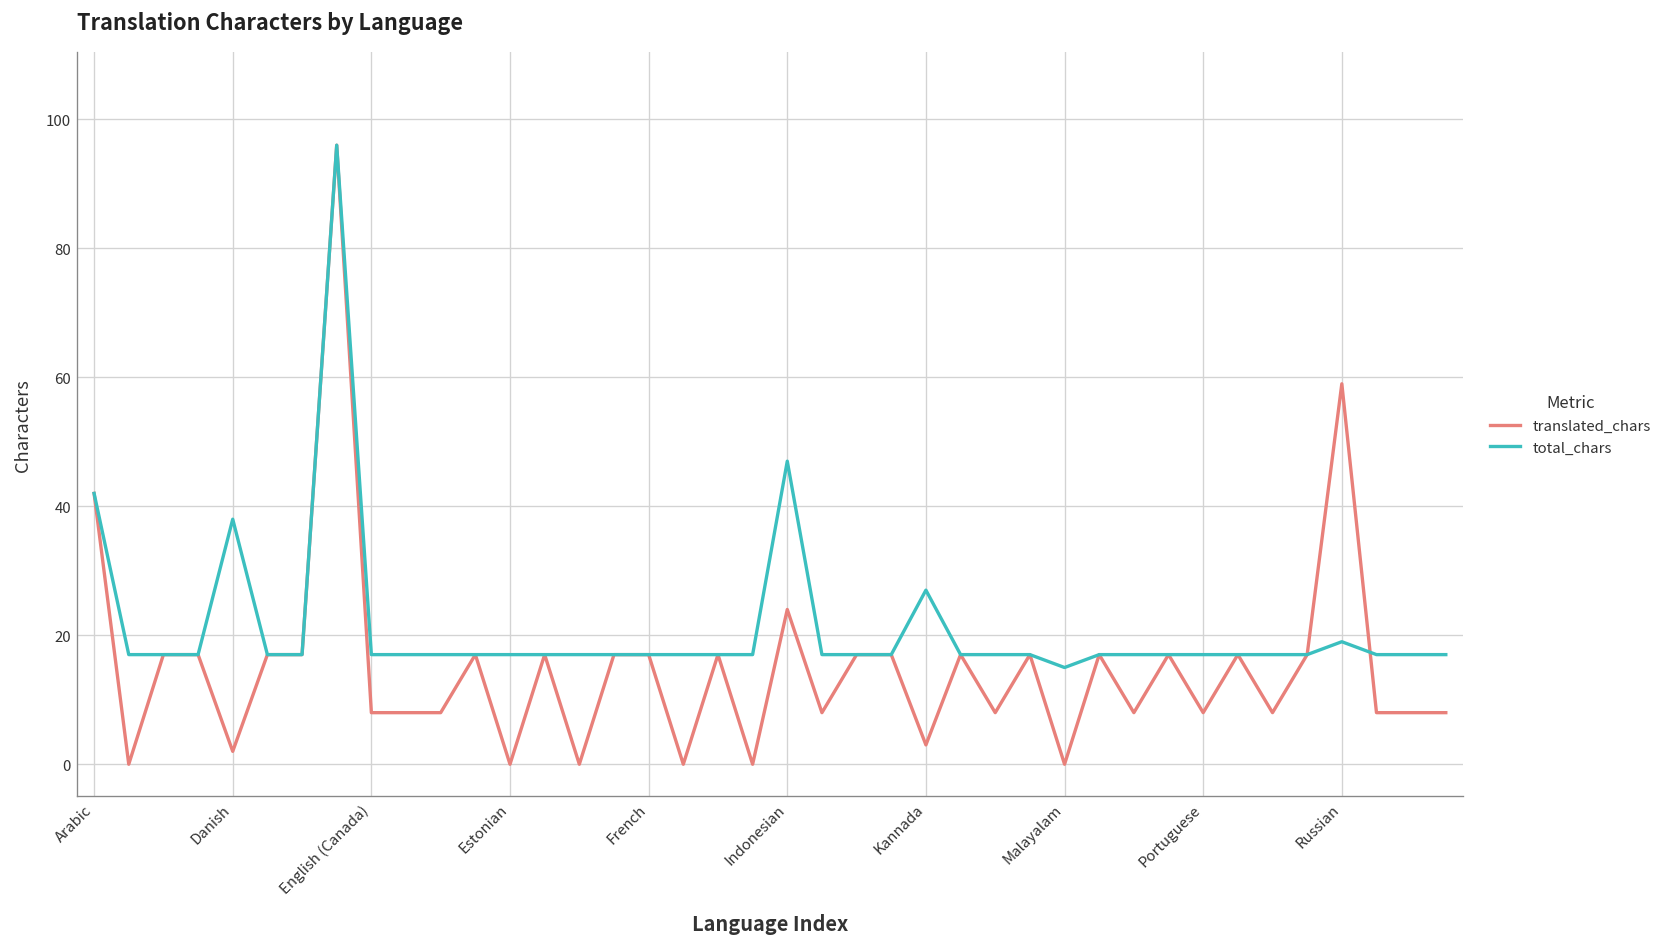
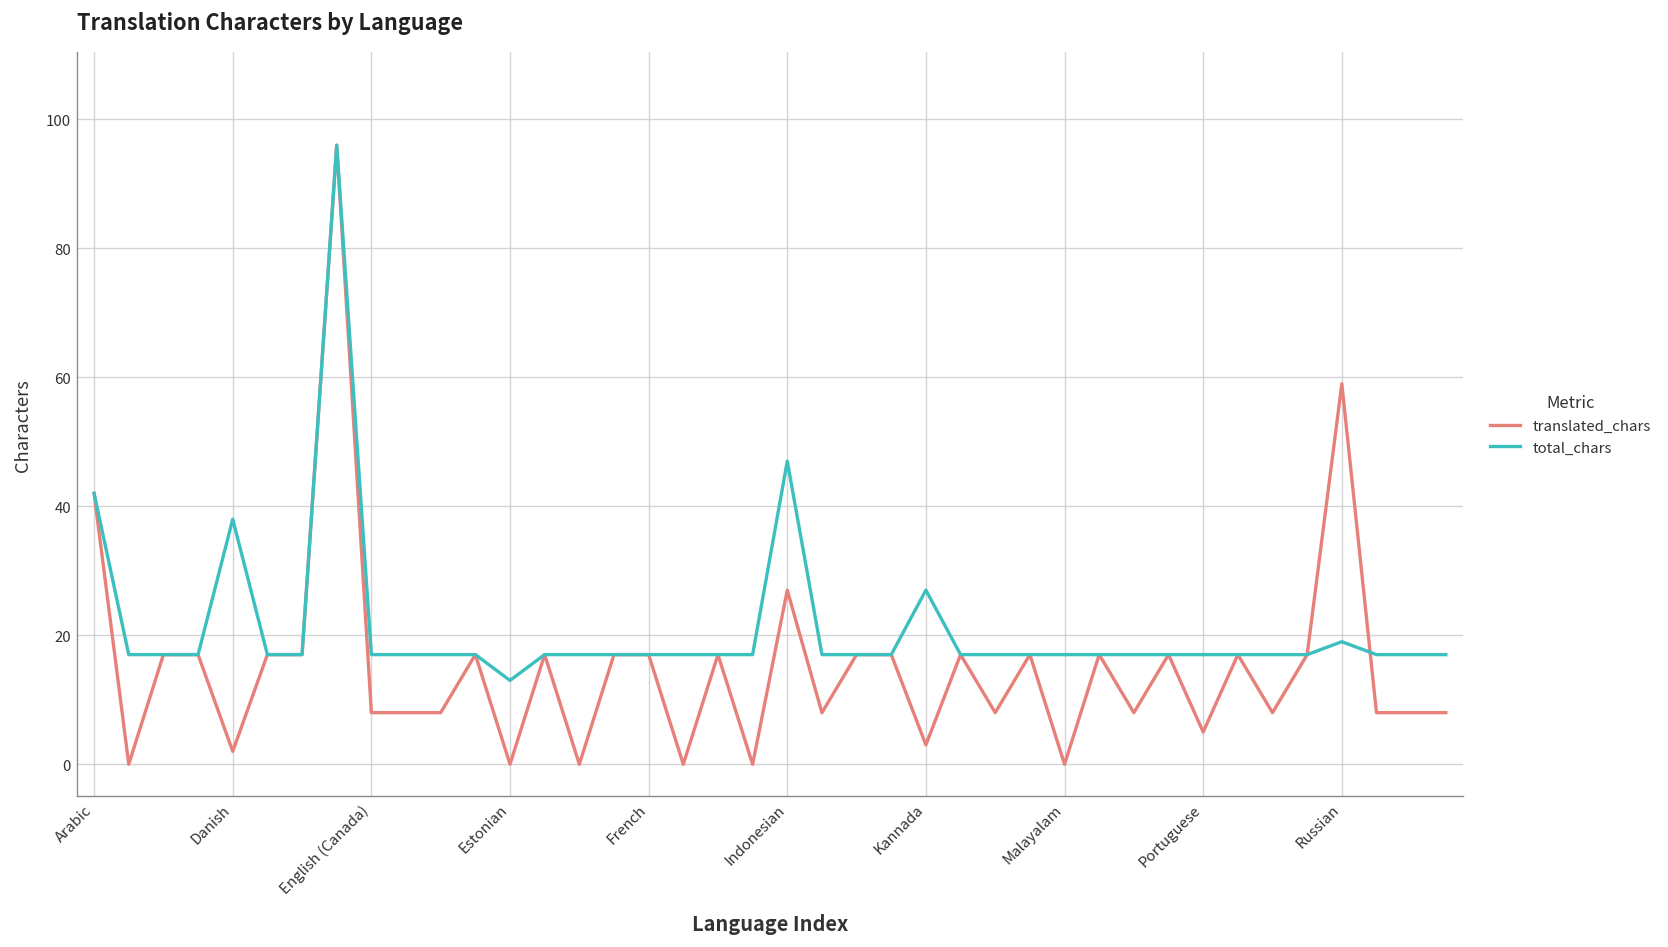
total_chars, Estonian: 17 -> 13
translated_chars, Indonesian: 24 -> 27
total_chars, Malayalam: 15 -> 17
translated_chars, Portuguese: 8 -> 5
